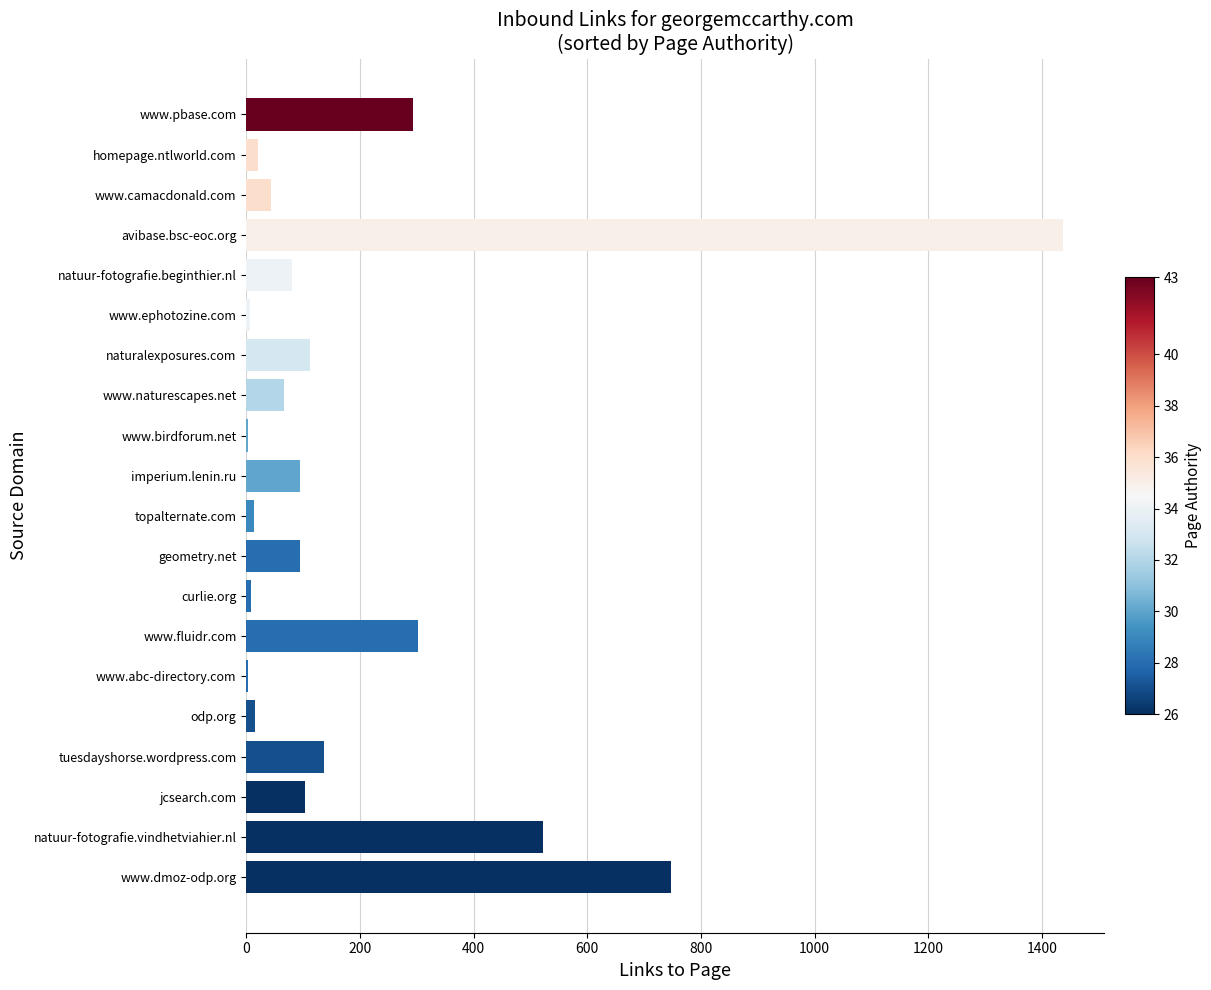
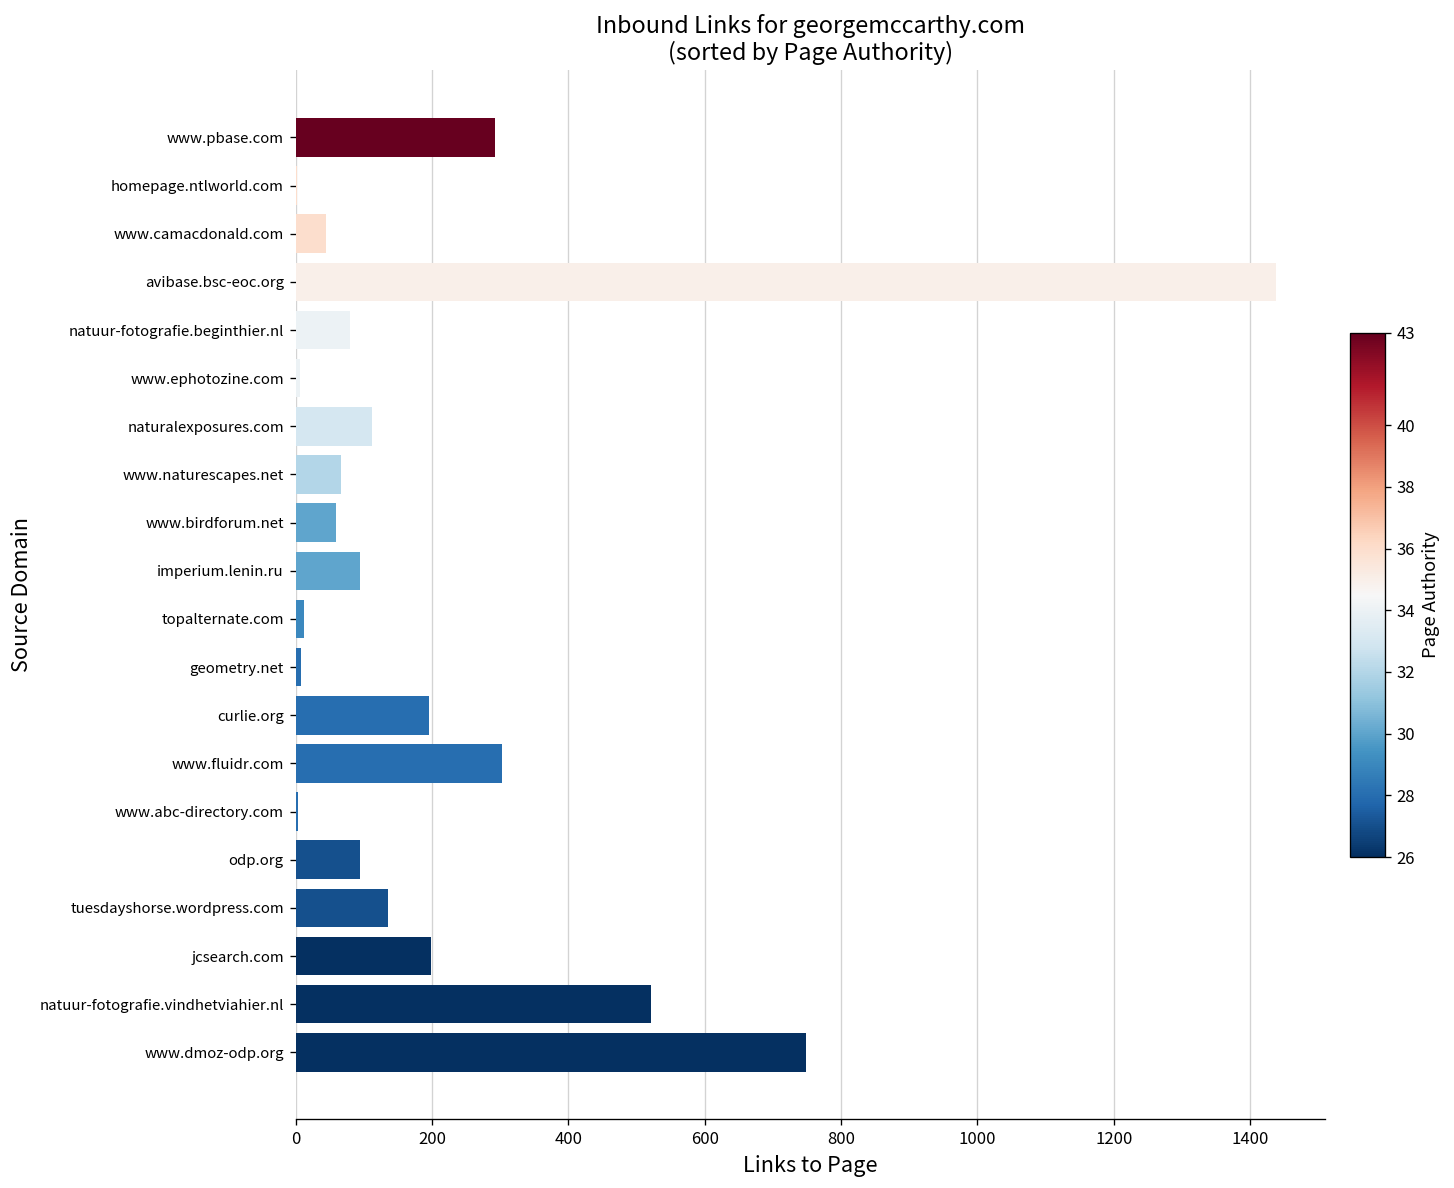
homepage.ntlworld.com: 20 -> 0
www.birdforum.net: 0 -> 60
geometry.net: 100 -> 10
curlie.org: 10 -> 200
odp.org: 20 -> 90
jcsearch.com: 100 -> 200
